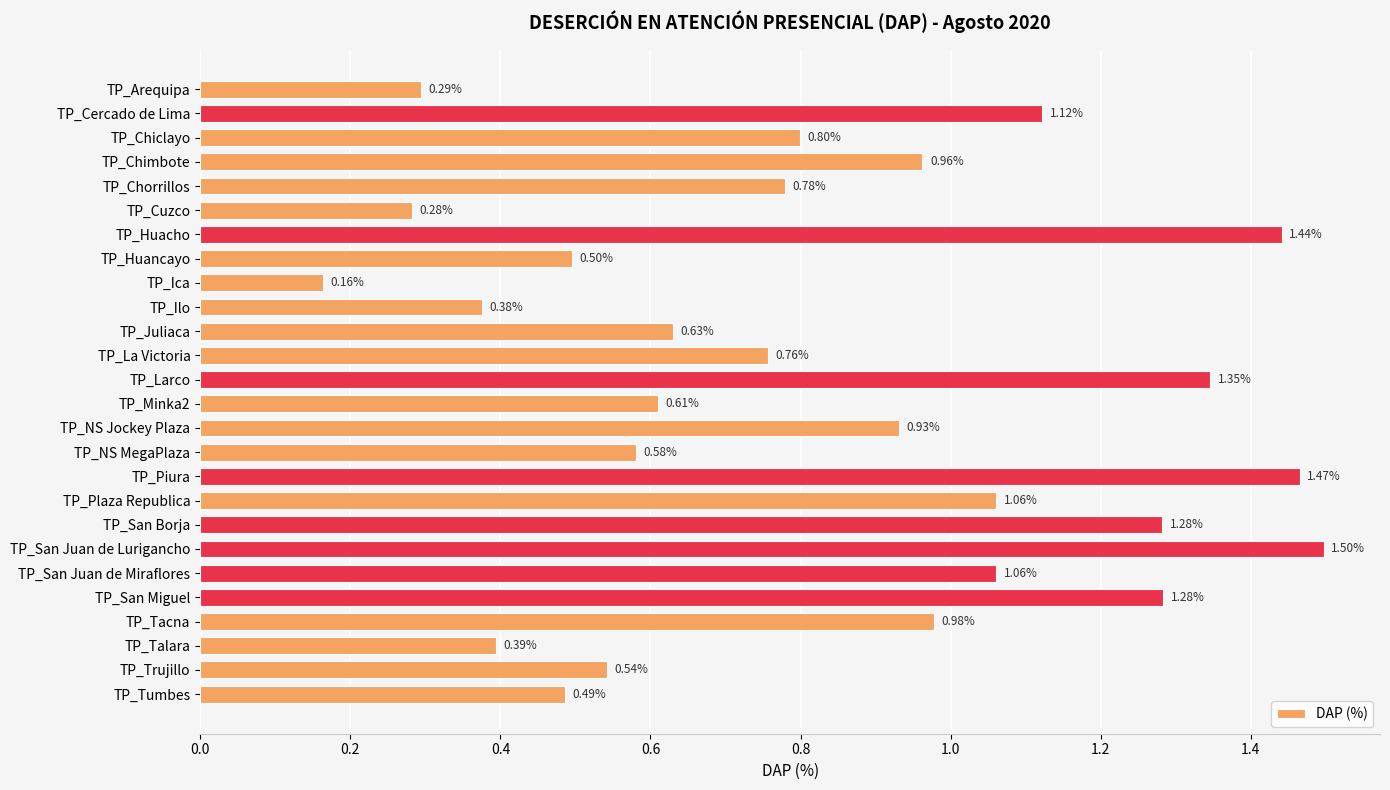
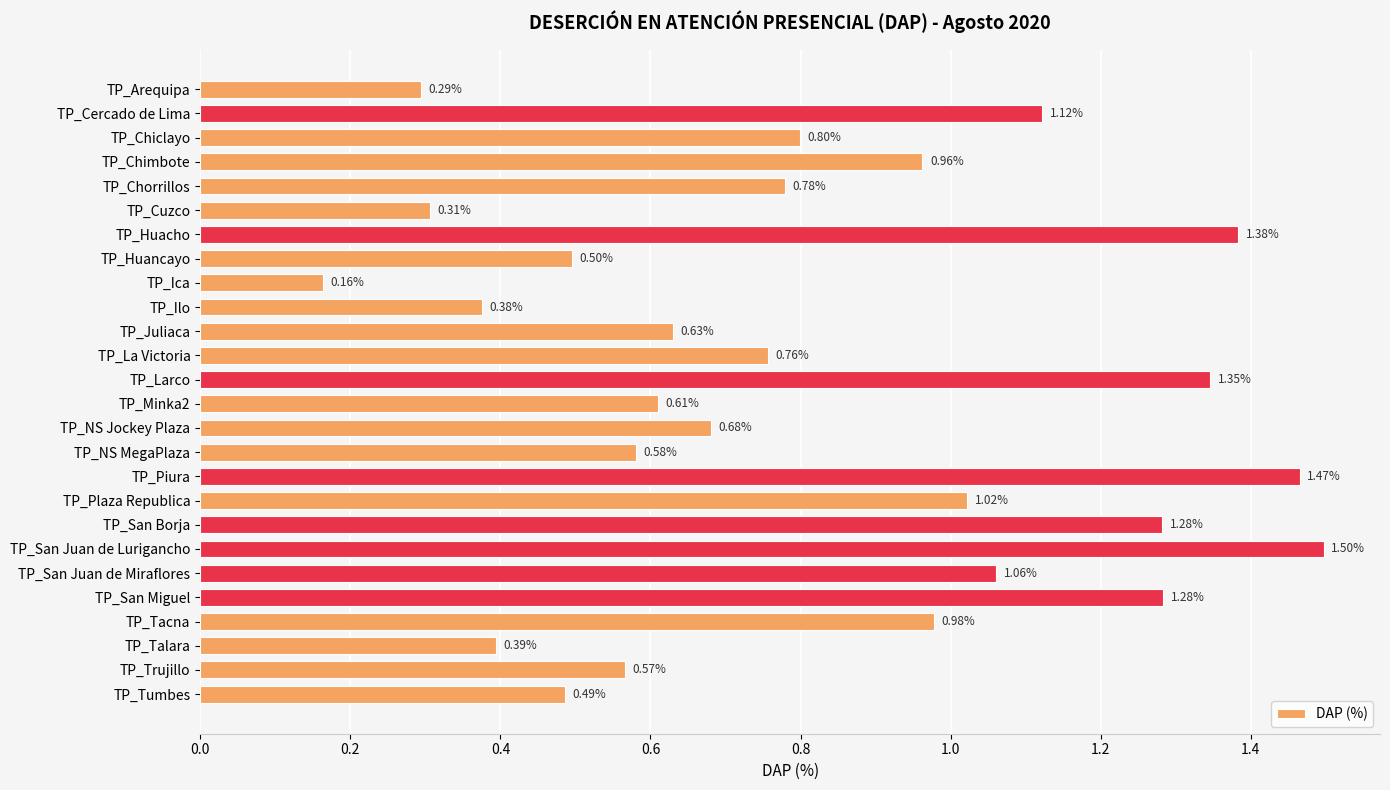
TP_Cuzco: 0.28% -> 0.31%
TP_Huacho: 1.44% -> 1.38%
TP_NS Jockey Plaza: 0.93% -> 0.68%
TP_Plaza Republica: 1.06% -> 1.02%
TP_Trujillo: 0.54% -> 0.57%
